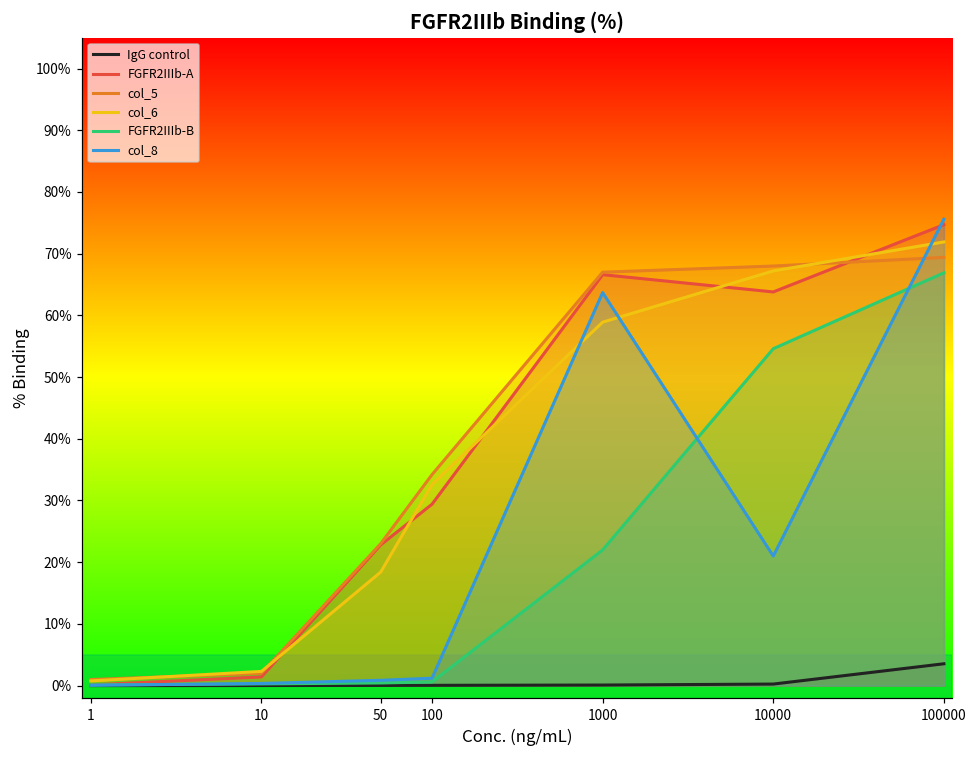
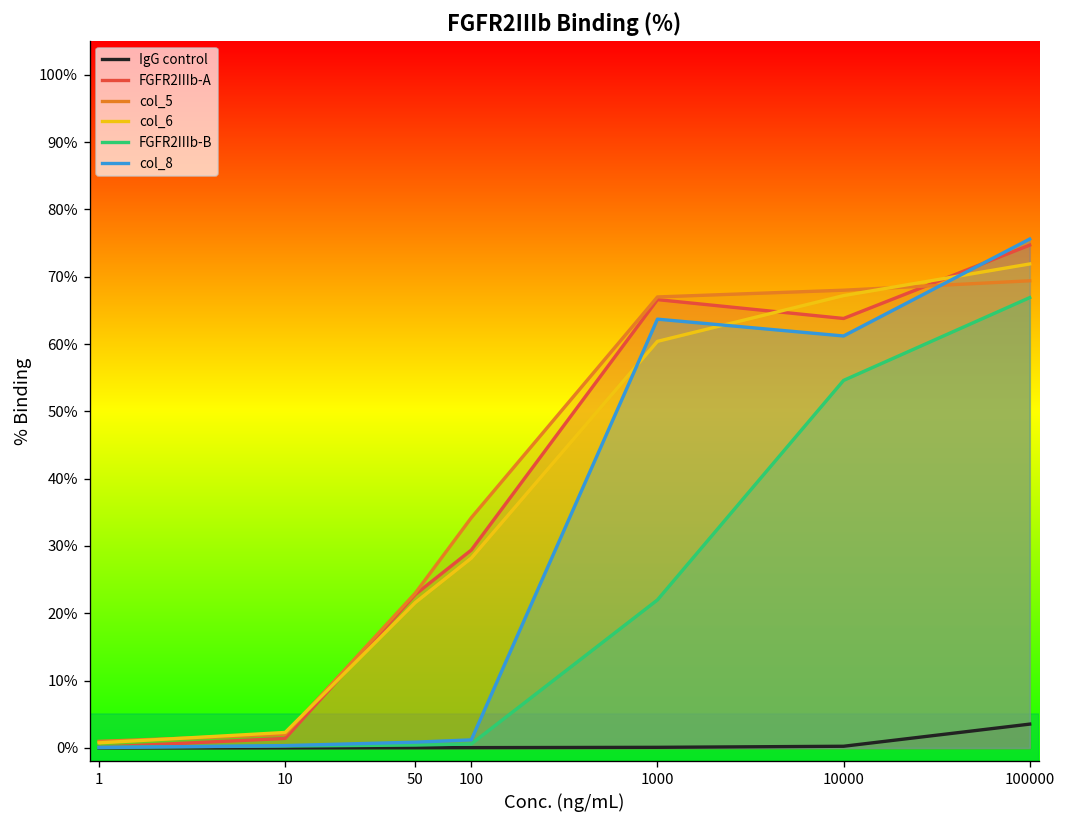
col_6, 50: 18% -> 22%
col_6, 100: 33% -> 28%
col_6, 1000: 59% -> 60%
col_8, 10000: 21% -> 61%
